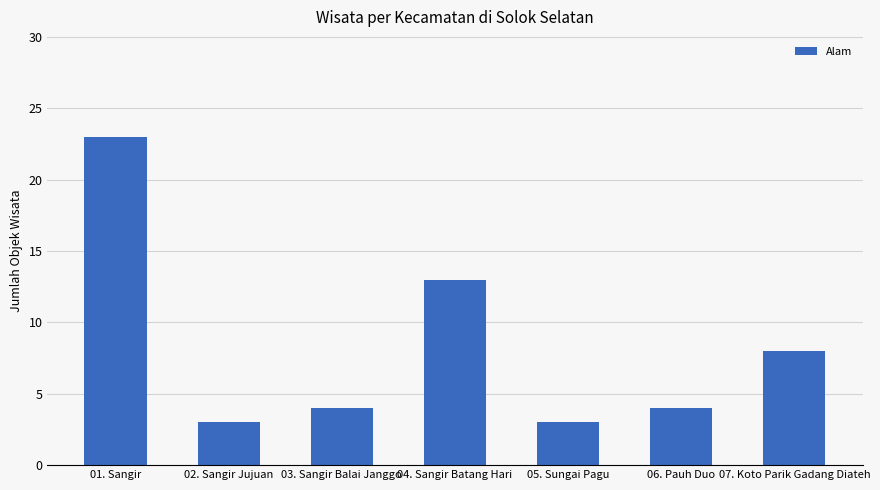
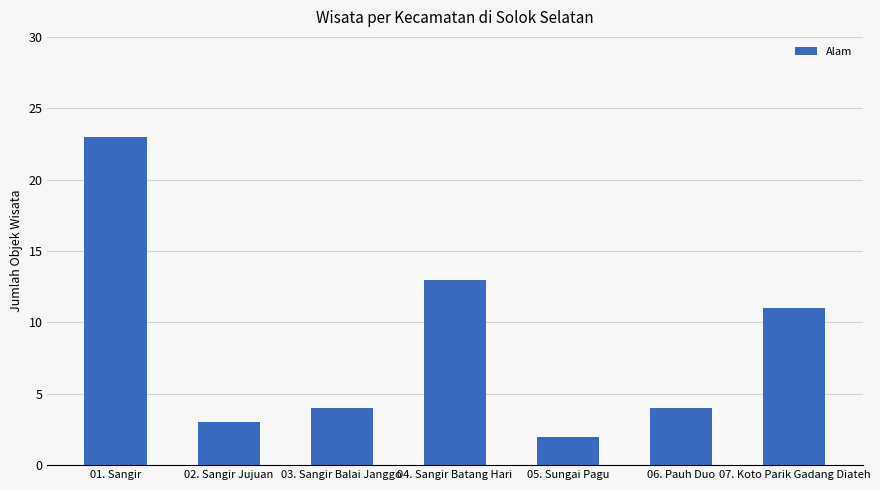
05. Sungai Pagu: 3 -> 2
07. Koto Parik Gadang Diateh: 8 -> 11
